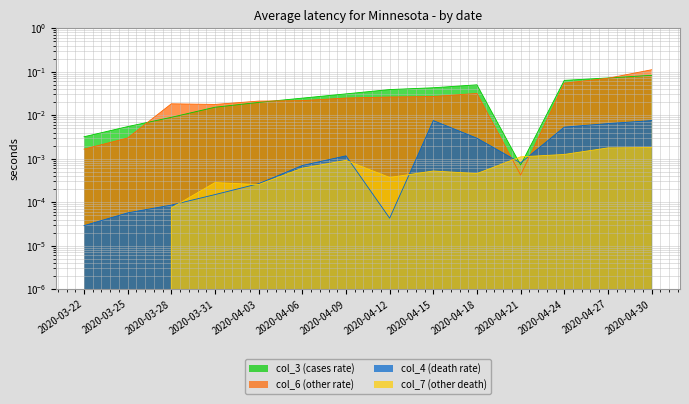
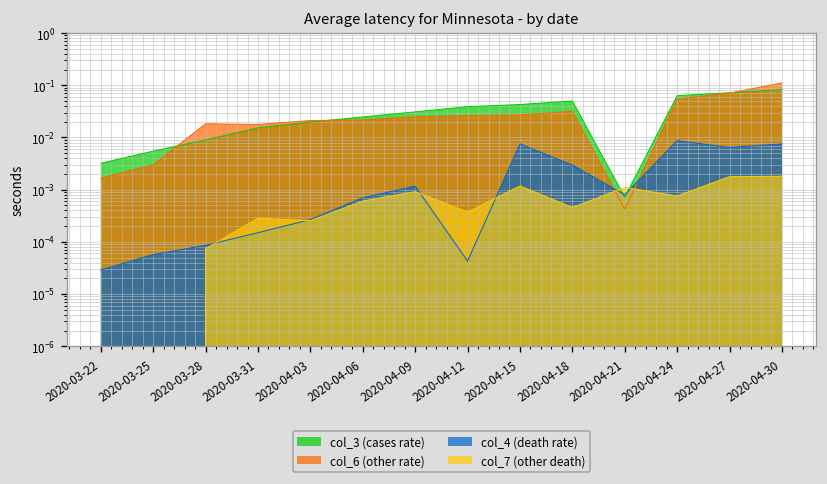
col_7 (other death), 2020-04-15: 0.0005 -> 0.0012
col_4 (death rate), 2020-04-24: 0.005 -> 0.009
col_7 (other death), 2020-04-24: 0.0013 -> 0.0008
